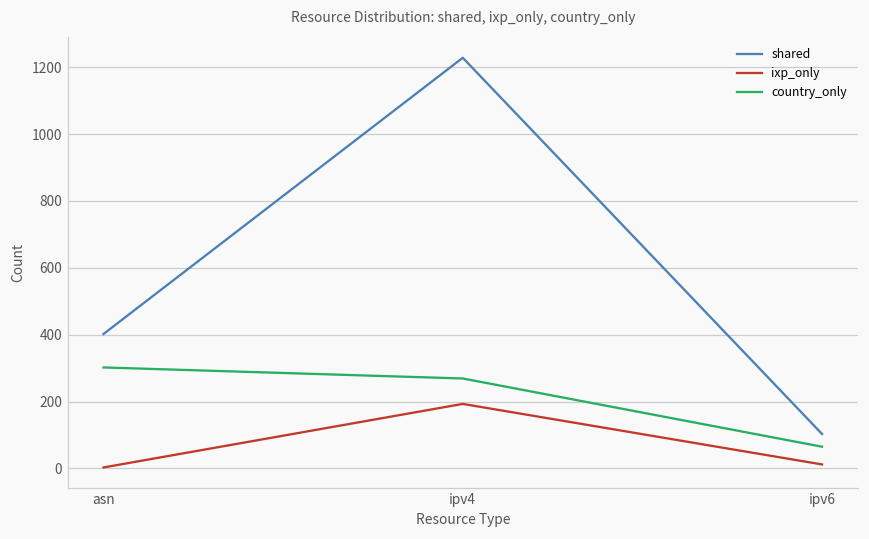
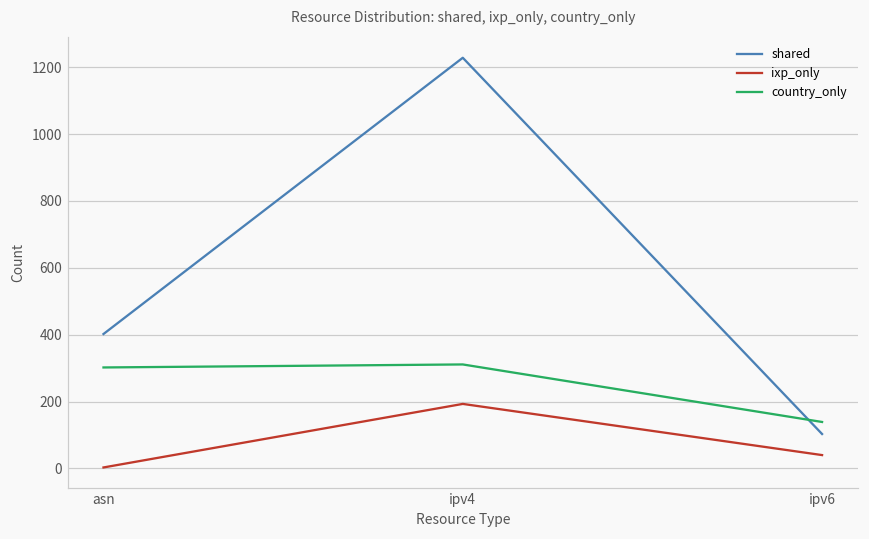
country_only, ipv4: 270 -> 310
ixp_only, ipv6: 10 -> 40
country_only, ipv6: 70 -> 140
